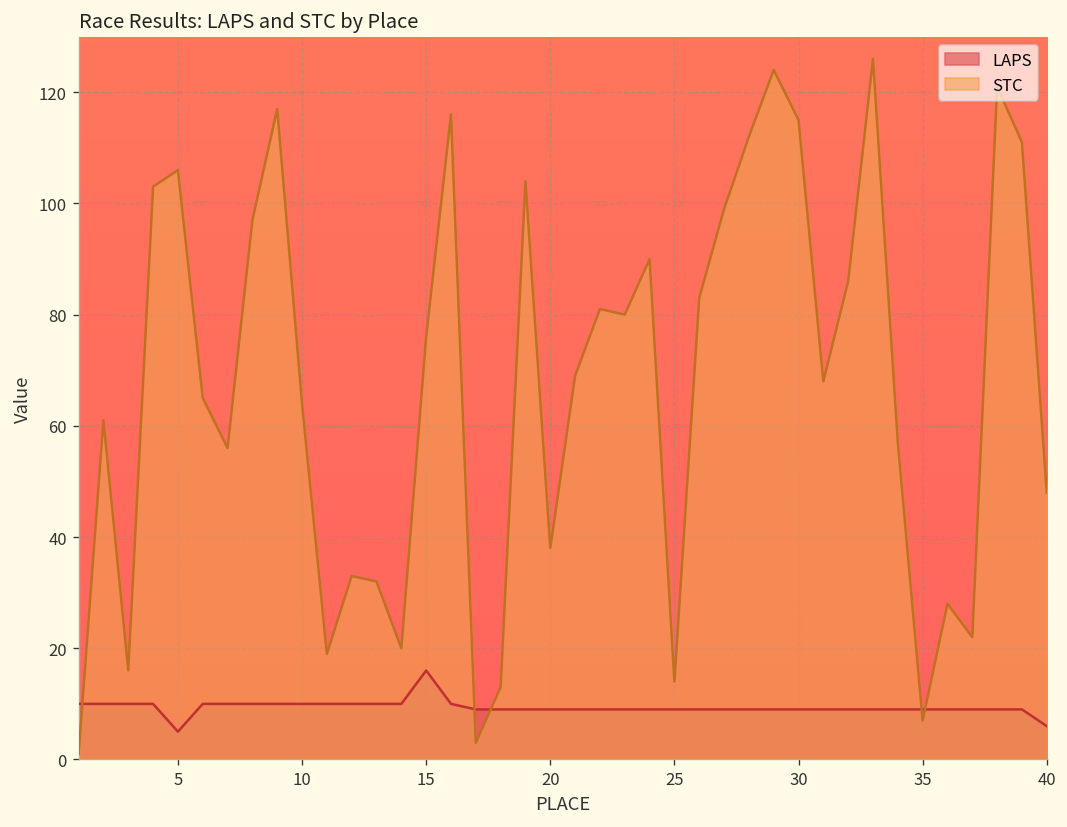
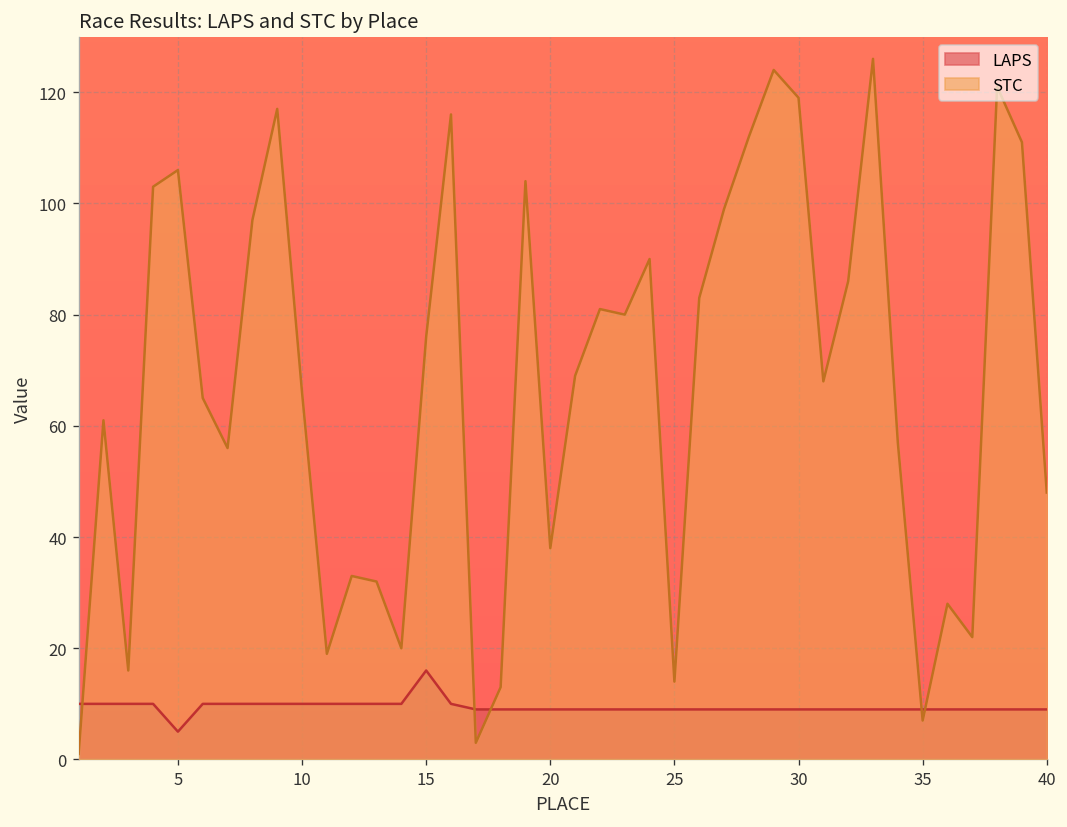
STC, 10: 64 -> 66
STC, 30: 115 -> 119
LAPS, 40: 6 -> 9
